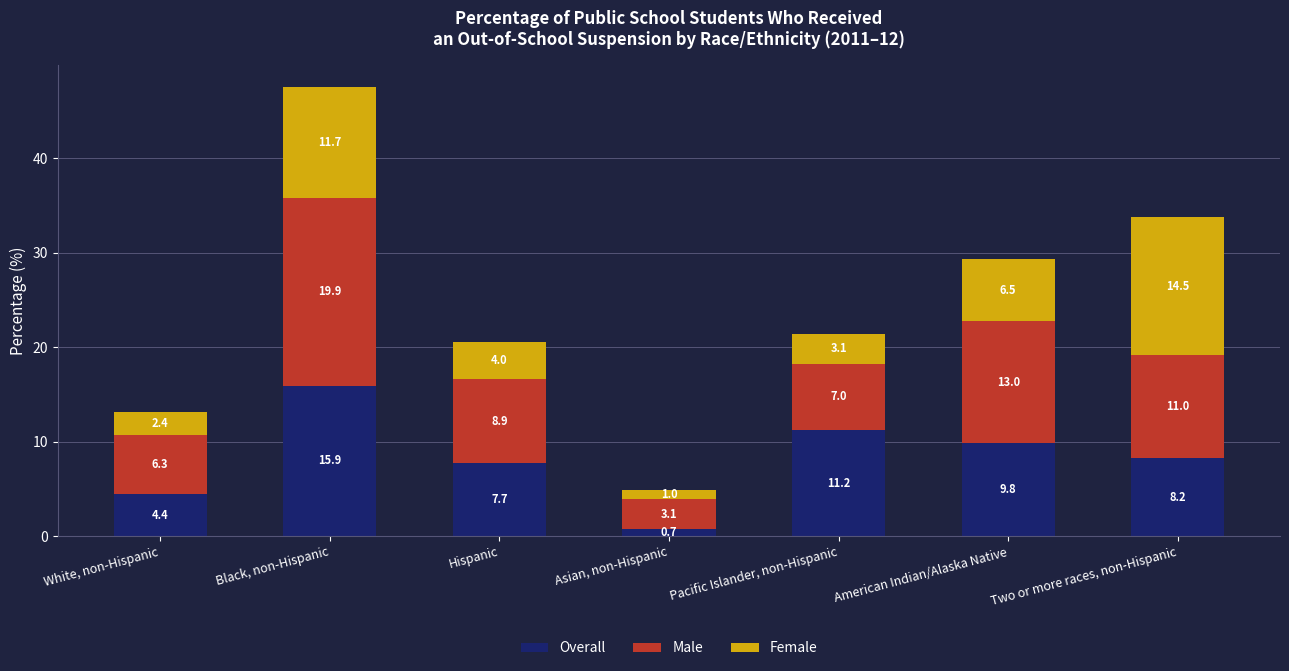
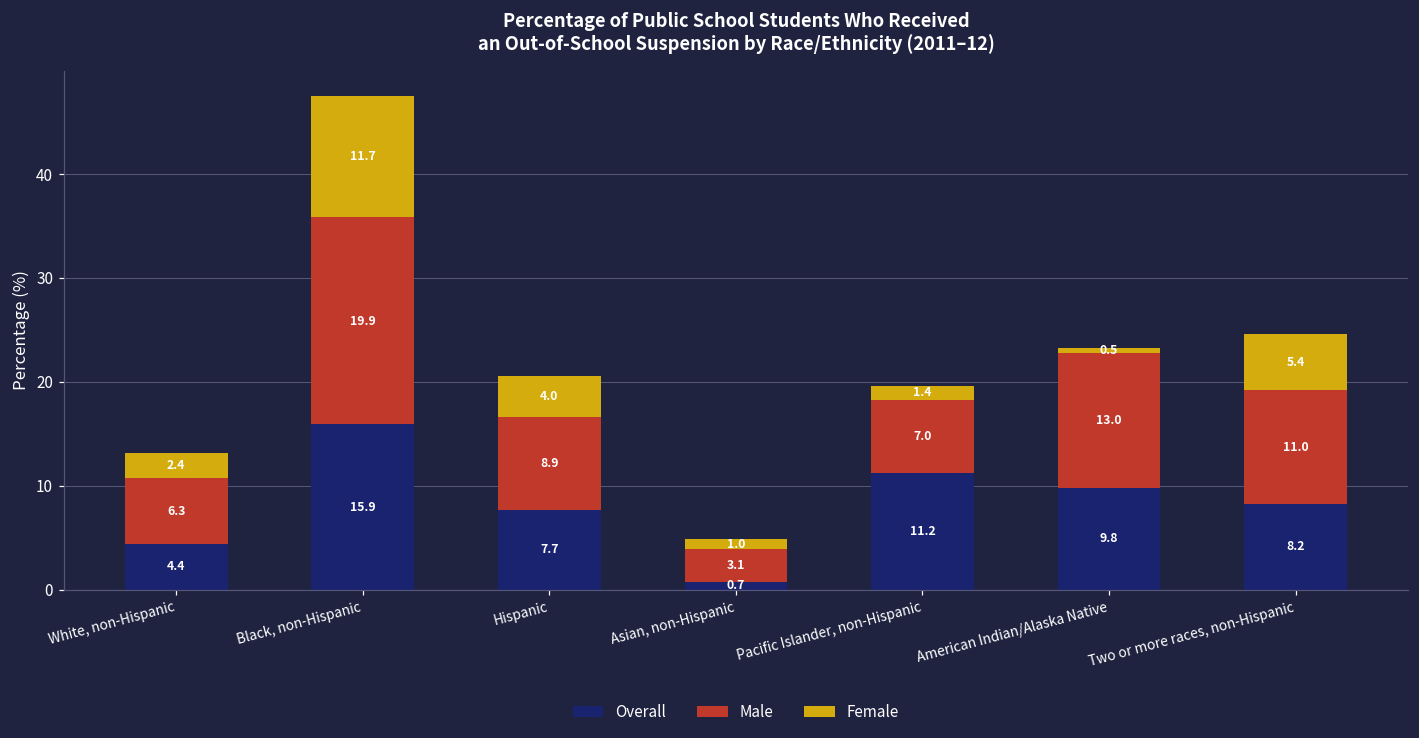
Female, Pacific Islander, non-Hispanic: 3.1 -> 1.4
Female, American Indian/Alaska Native: 6.5 -> 0.5
Female, Two or more races, non-Hispanic: 14.5 -> 5.4
